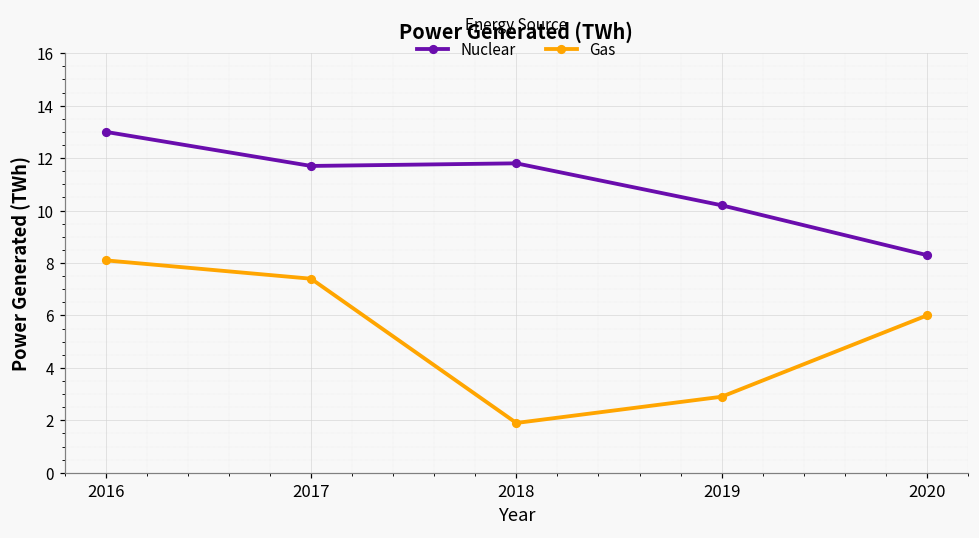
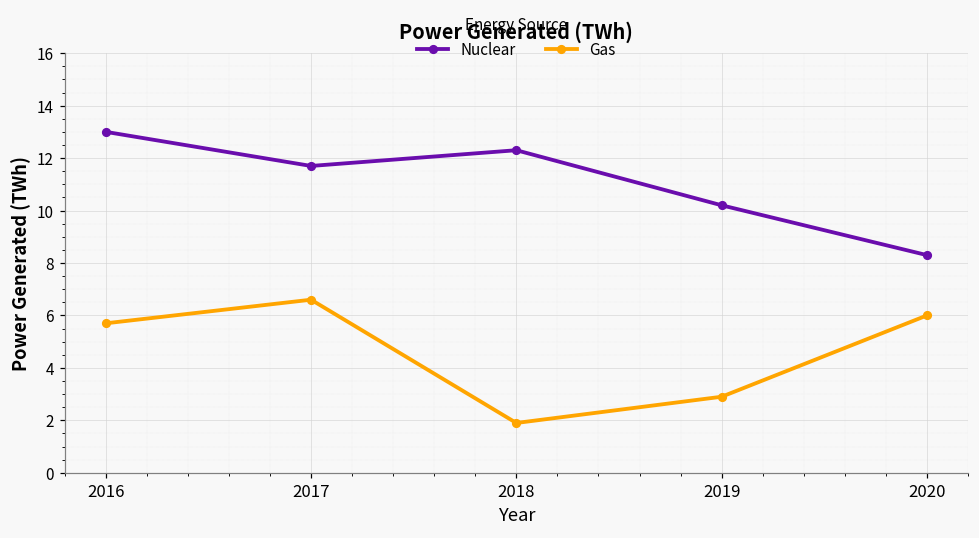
Gas, 2016: 8.1 -> 5.7
Gas, 2017: 7.4 -> 6.6
Nuclear, 2018: 11.8 -> 12.3
